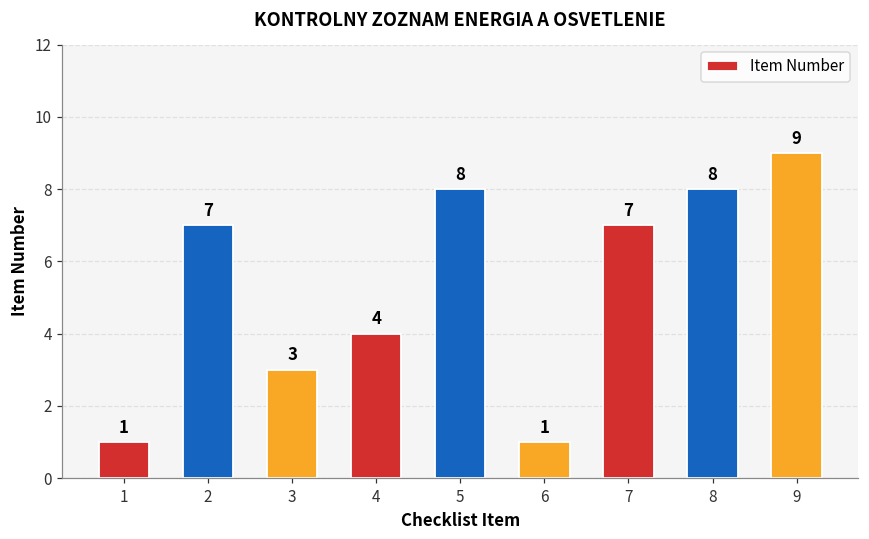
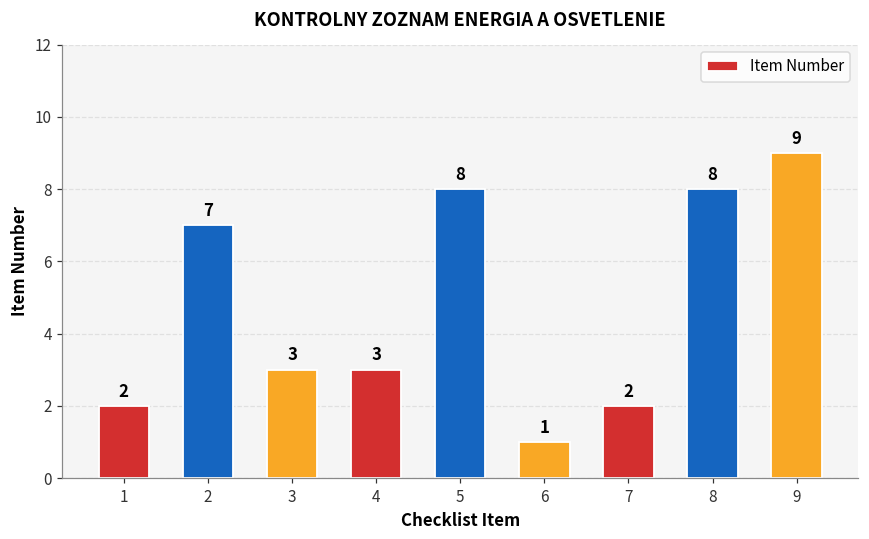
1: 1 -> 2
4: 4 -> 3
7: 7 -> 2
